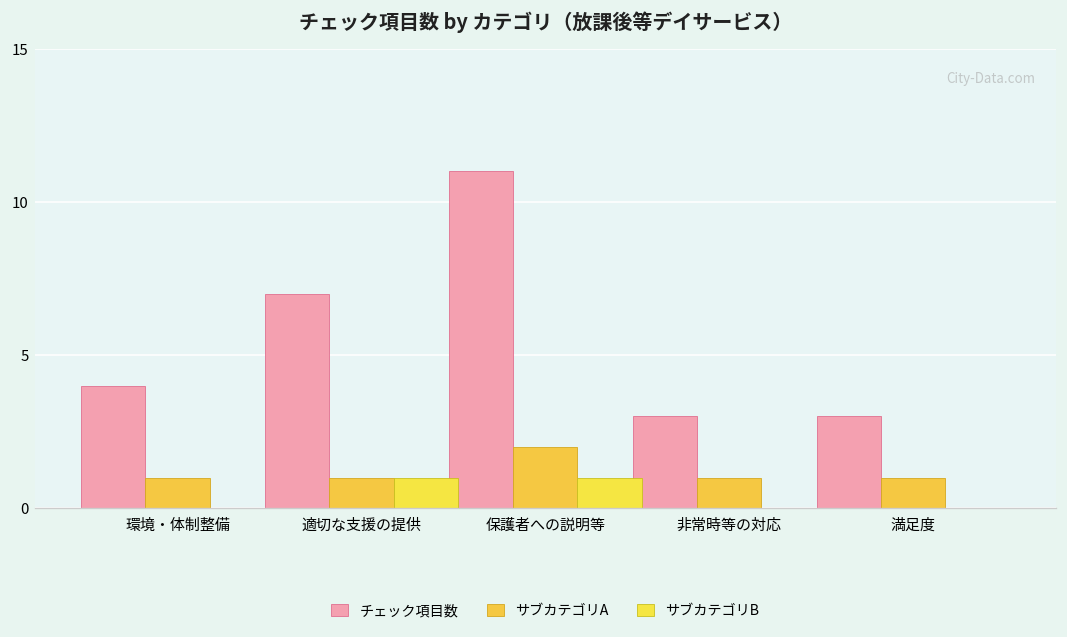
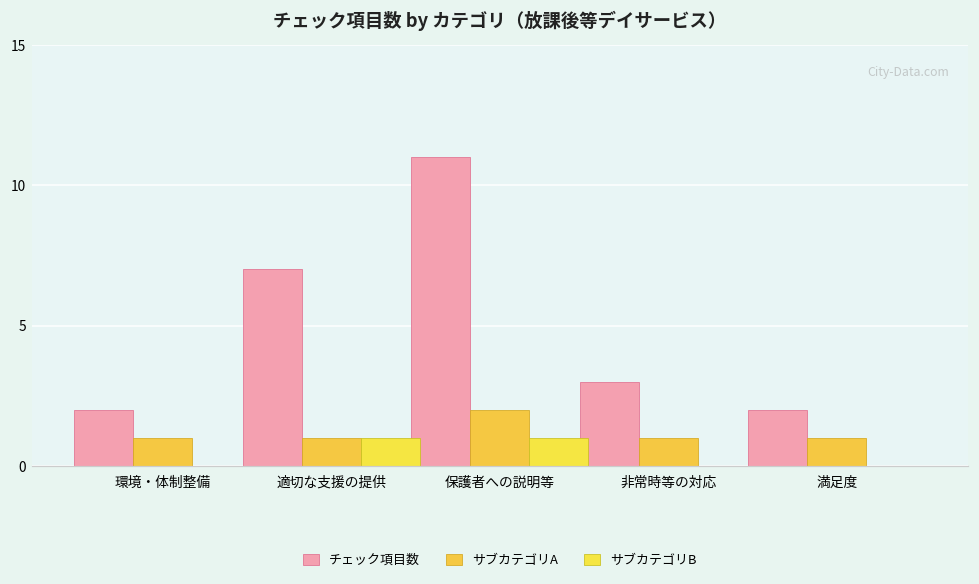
チェック項目数, 環境・体制整備: 4 -> 2
チェック項目数, 満足度: 3 -> 2
